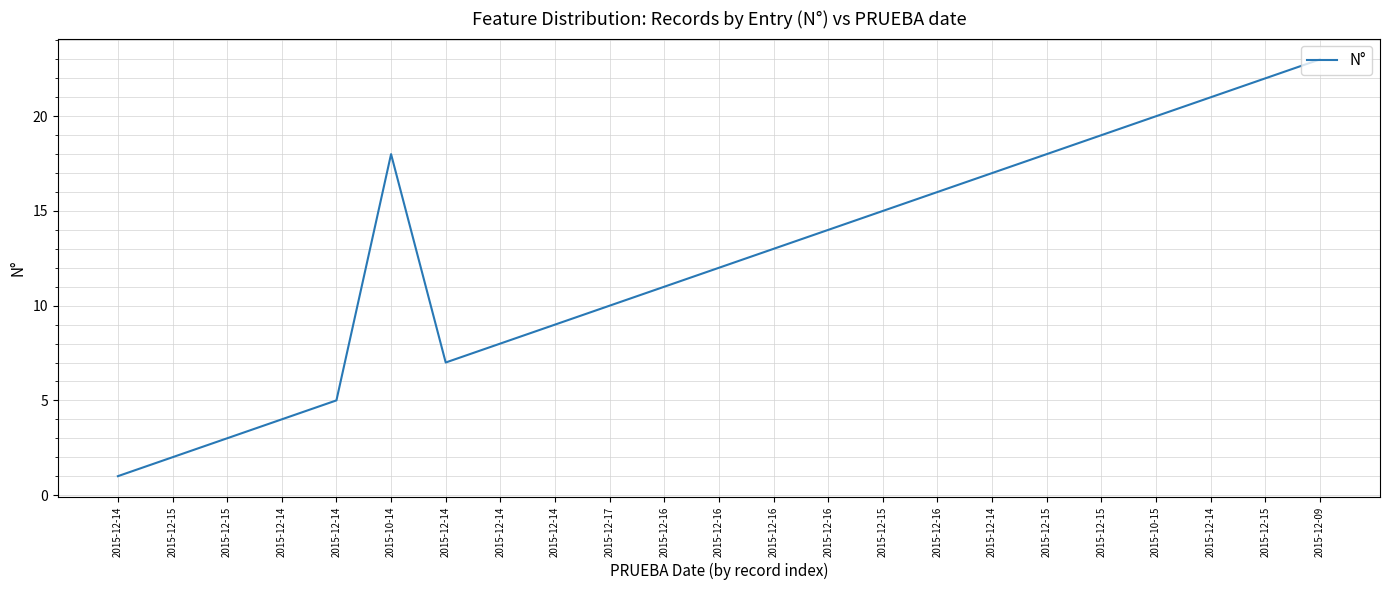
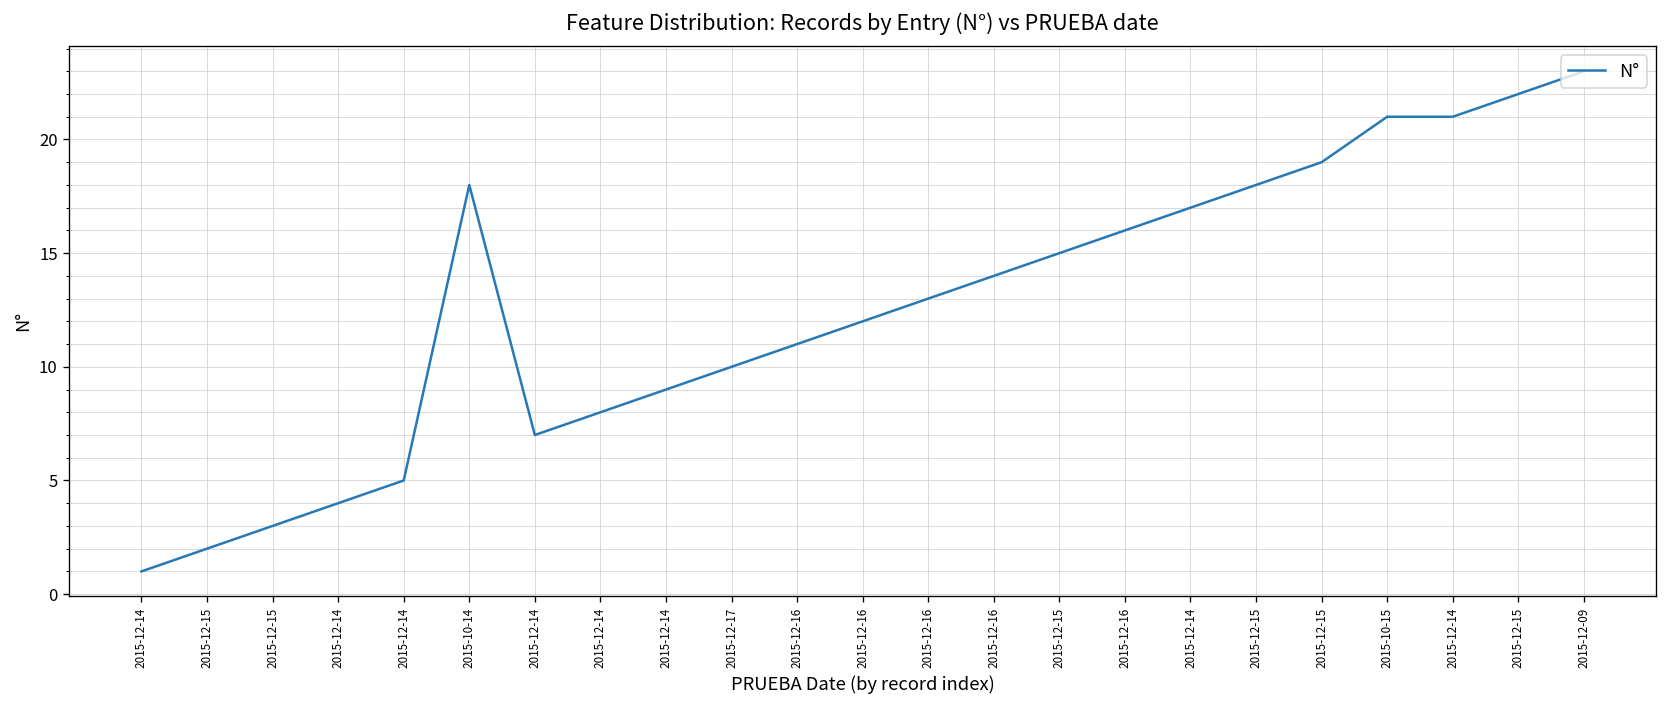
2015-10-15: 20 -> 21
